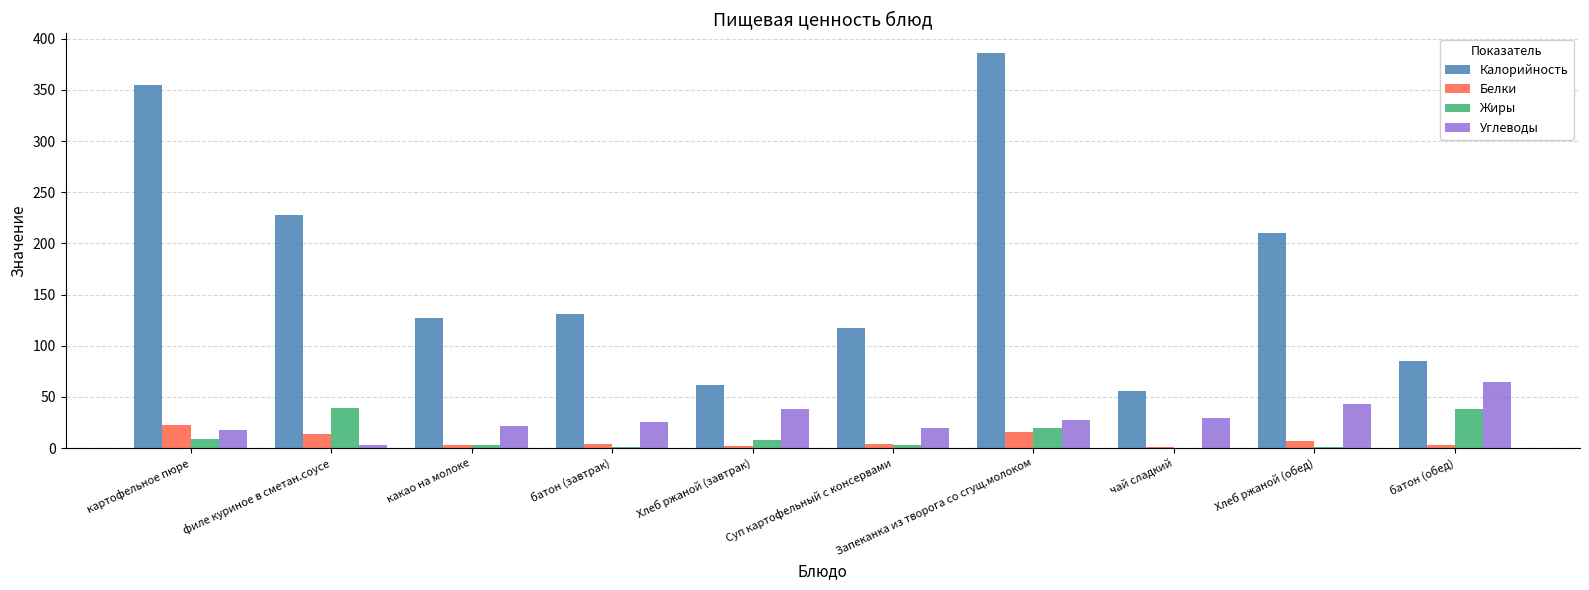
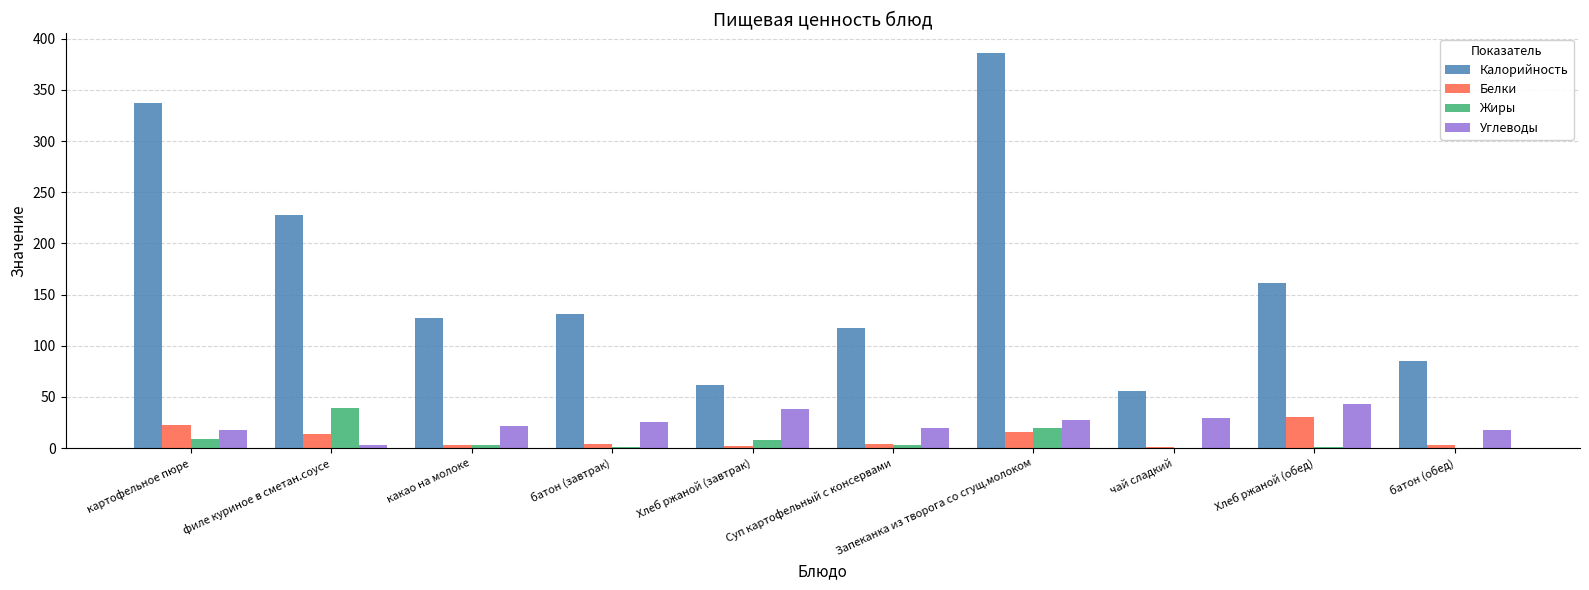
Калорийность, картофельное пюре: 355 -> 337
Калорийность, Хлеб ржаной (обед): 210 -> 161
Белки, Хлеб ржаной (обед): 7 -> 30
Жиры, батон (обед): 38 -> 0
Углеводы, батон (обед): 64 -> 18
